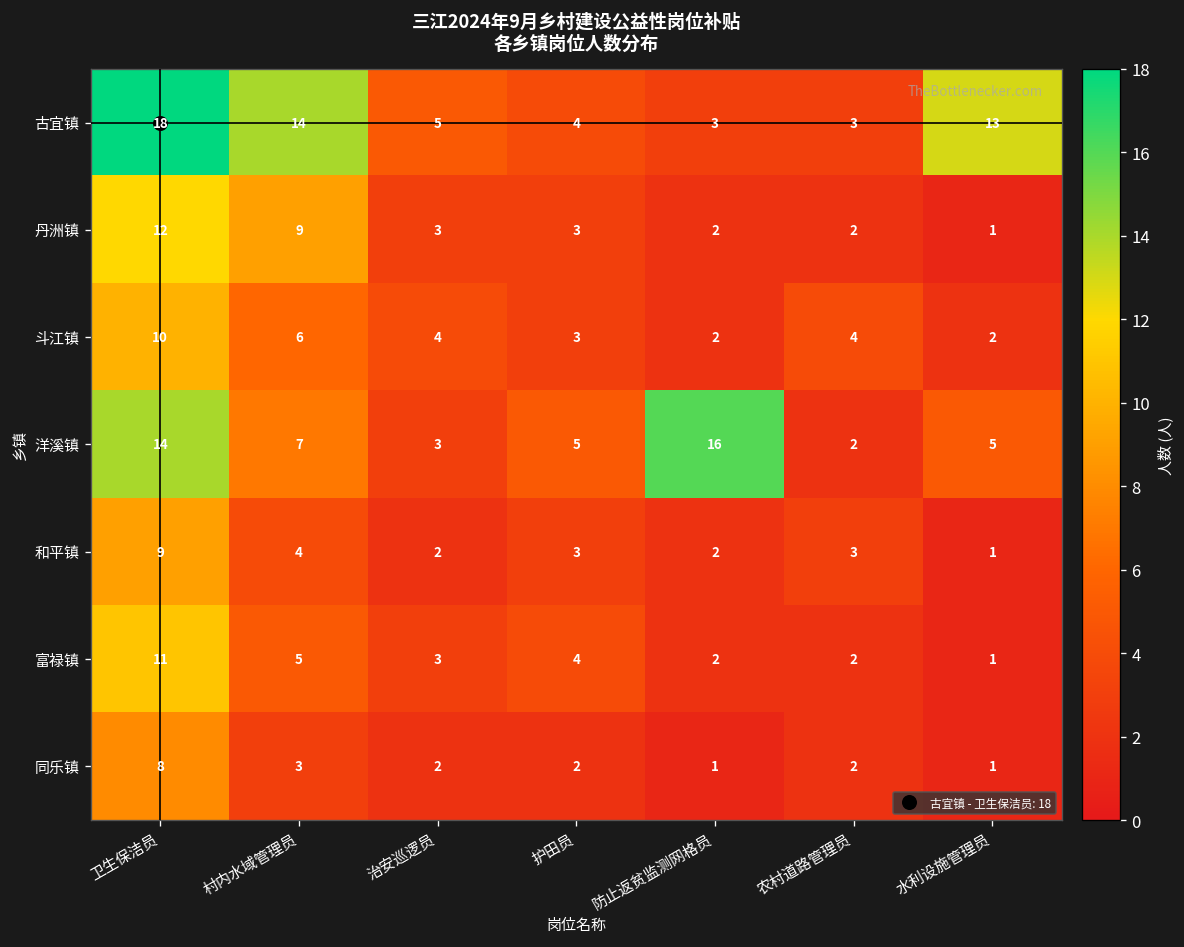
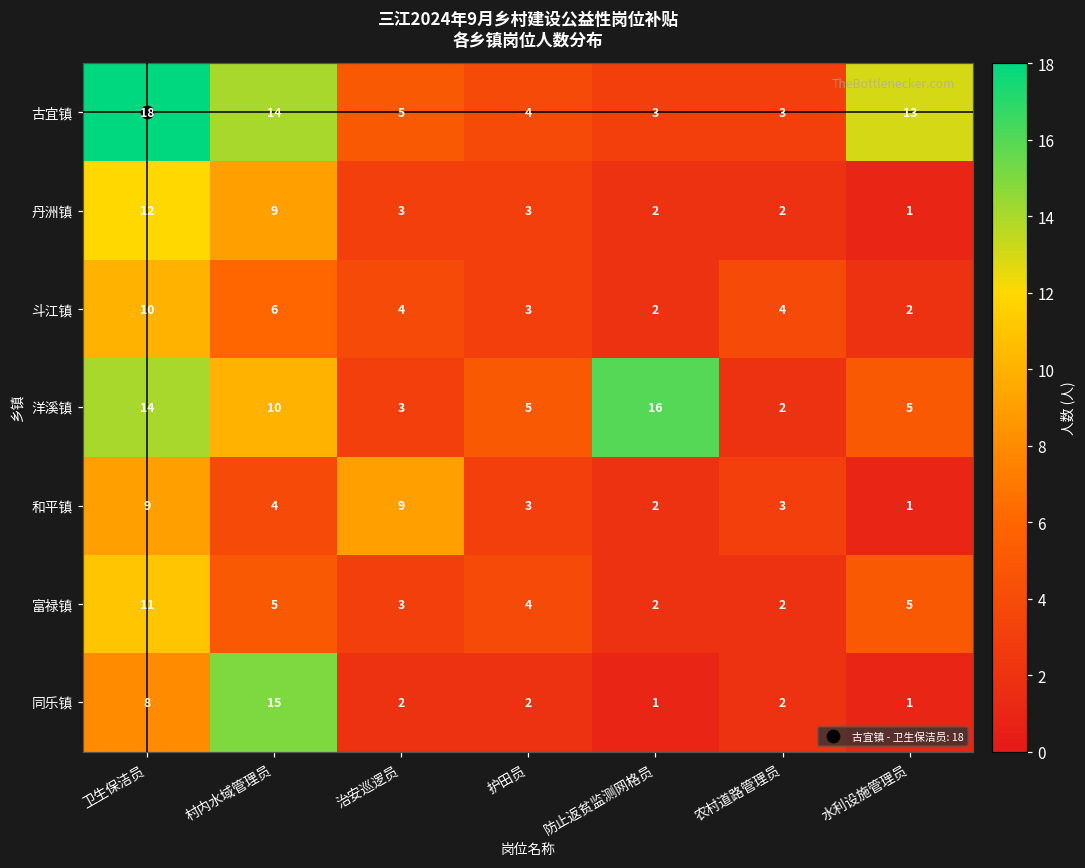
洋溪镇, 村内水域管理员: 7 -> 10
和平镇, 治安巡逻员: 2 -> 9
富禄镇, 水利设施管理员: 1 -> 5
同乐镇, 村内水域管理员: 3 -> 15
